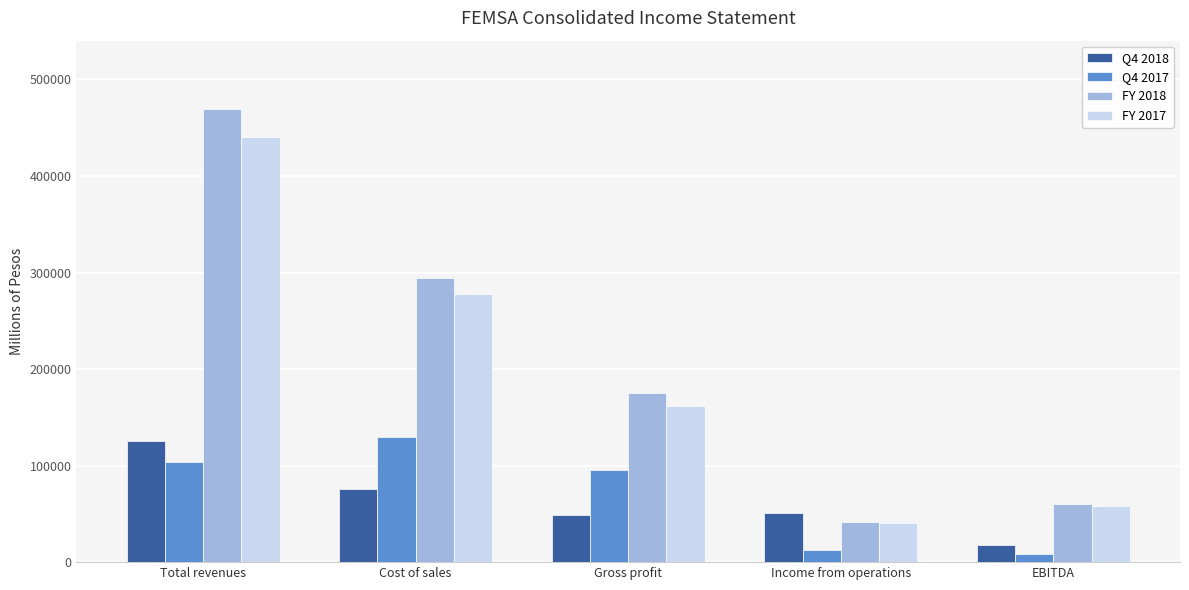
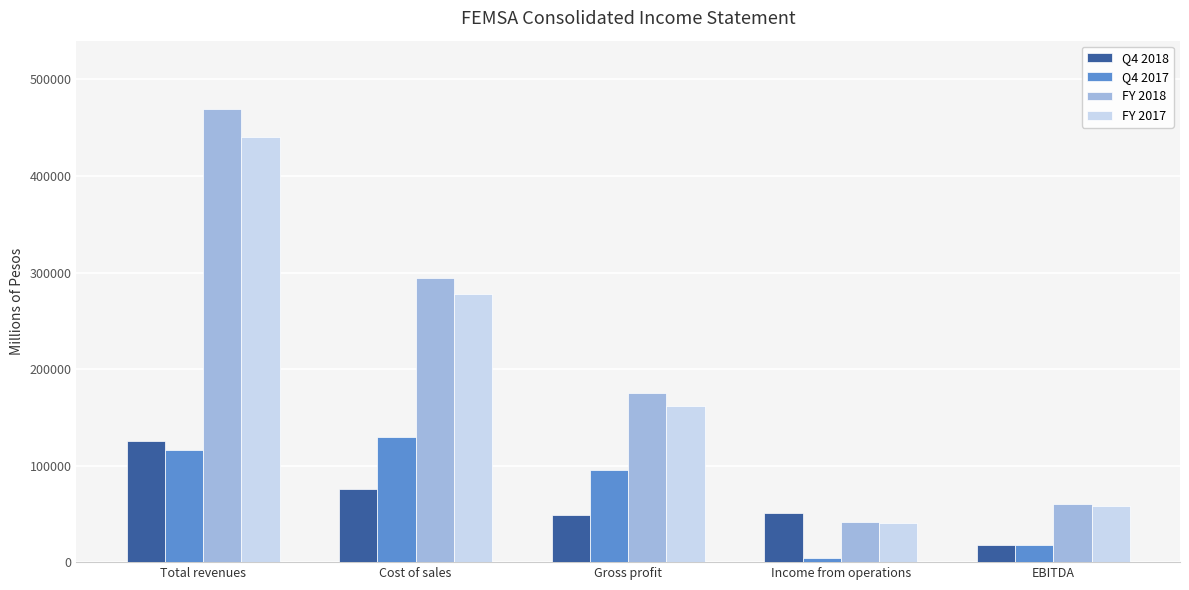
Q4 2017, Total revenues: 100000 -> 120000
Q4 2017, Income from operations: 10000 -> 0
Q4 2017, EBITDA: 10000 -> 20000
